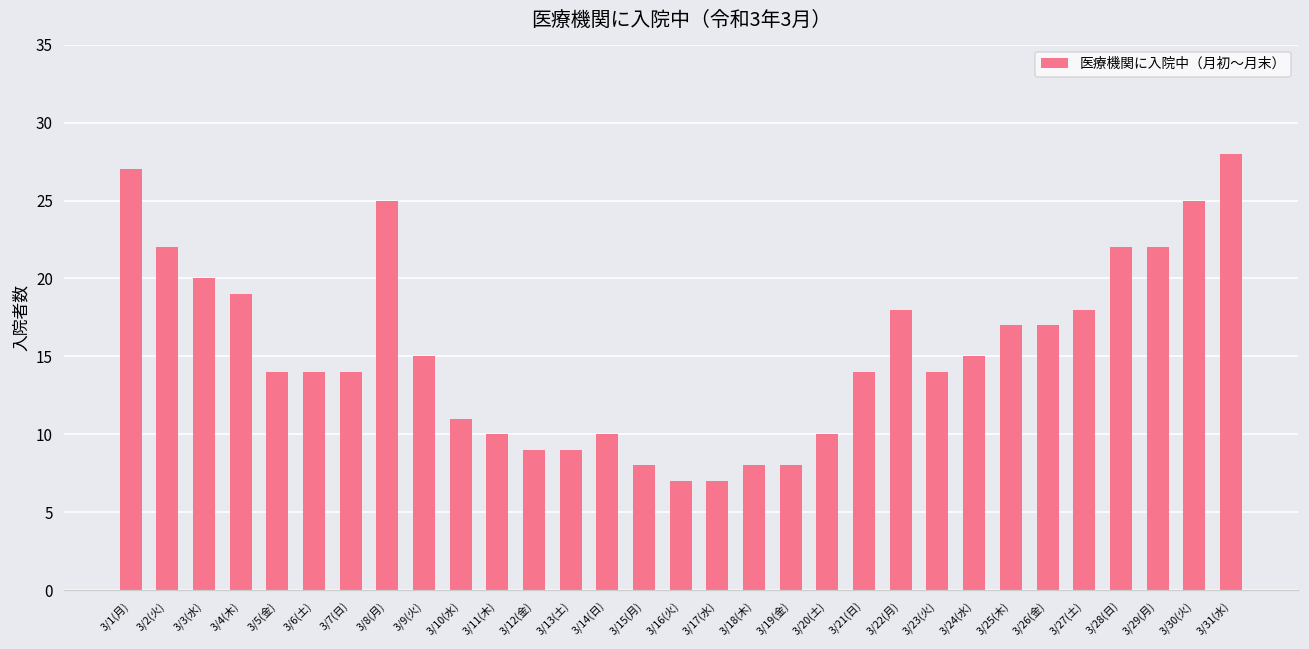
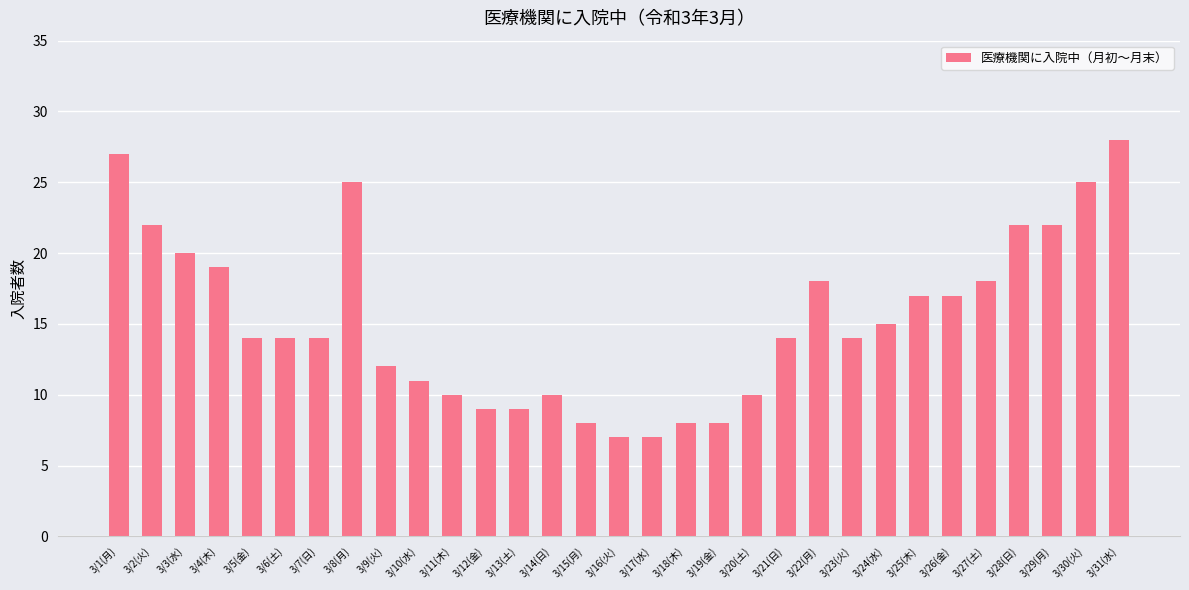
3/9(火): 15 -> 12
